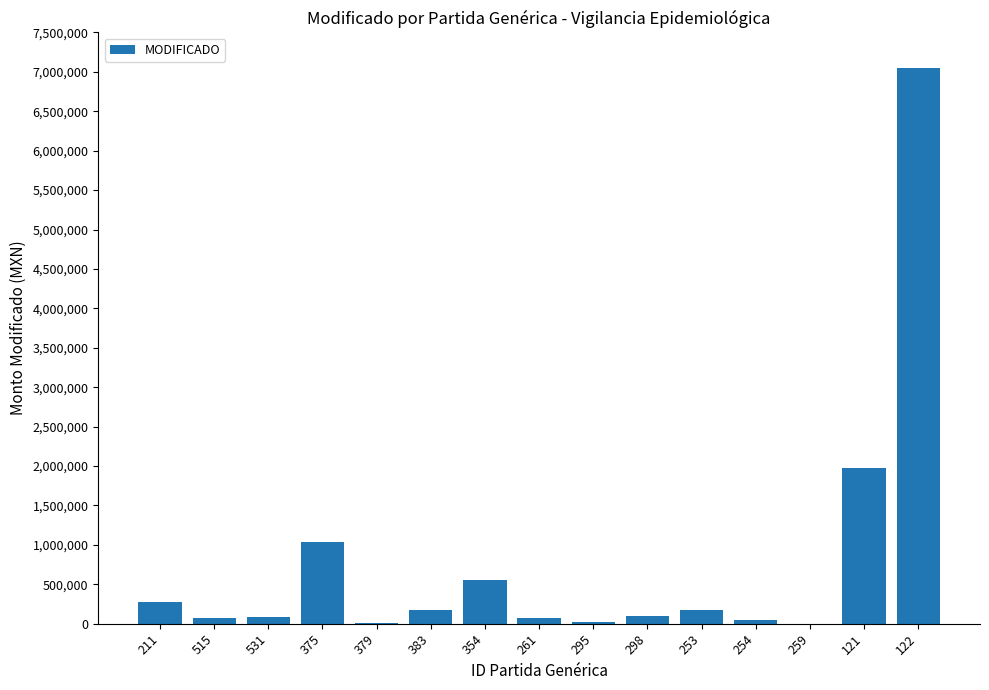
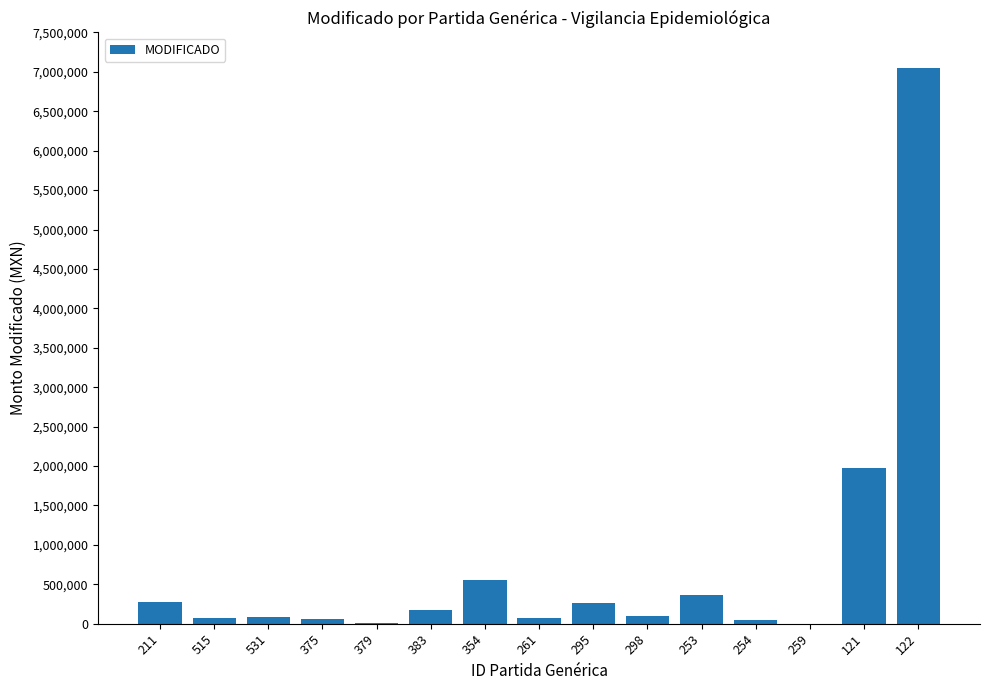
375: 1,000,000 -> 100,000
295: 0 -> 300,000
253: 200,000 -> 400,000
